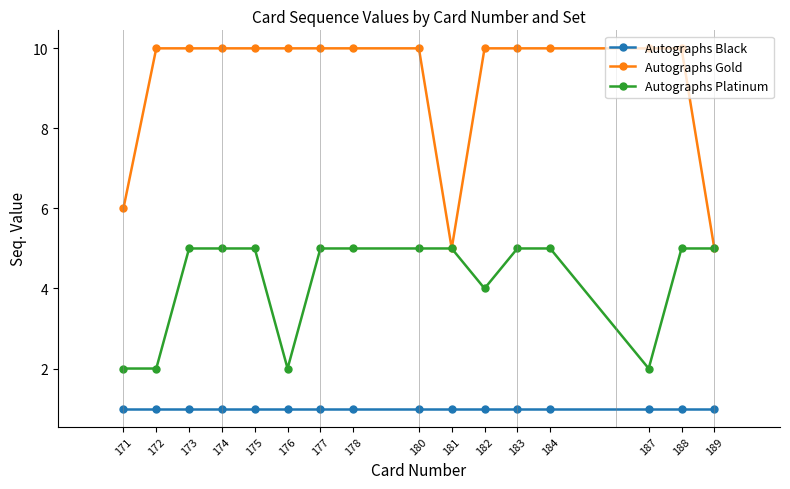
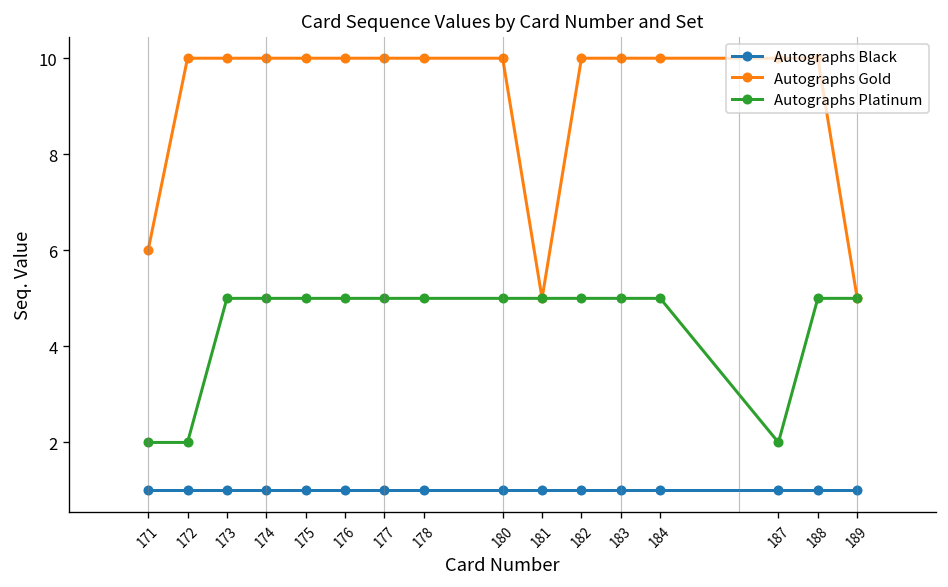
Autographs Platinum, 176: 2 -> 5
Autographs Platinum, 182: 4 -> 5
